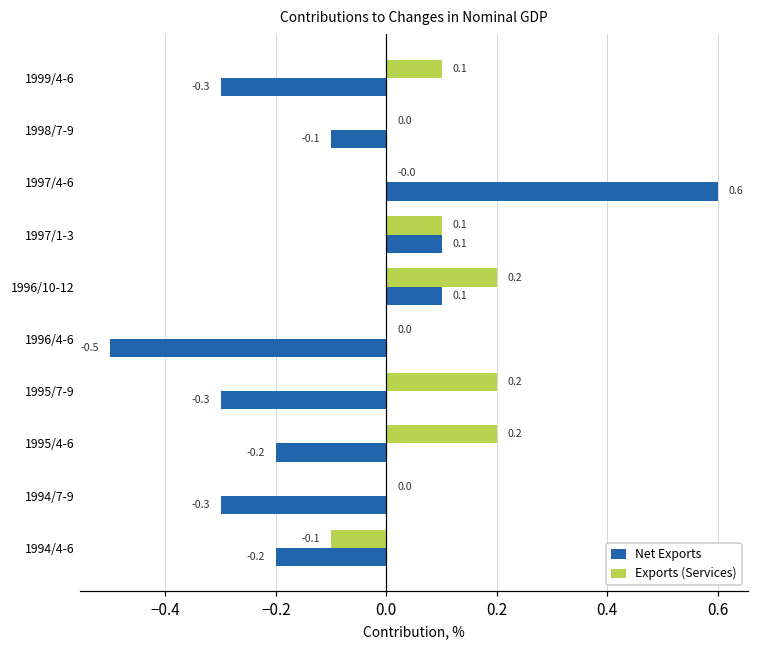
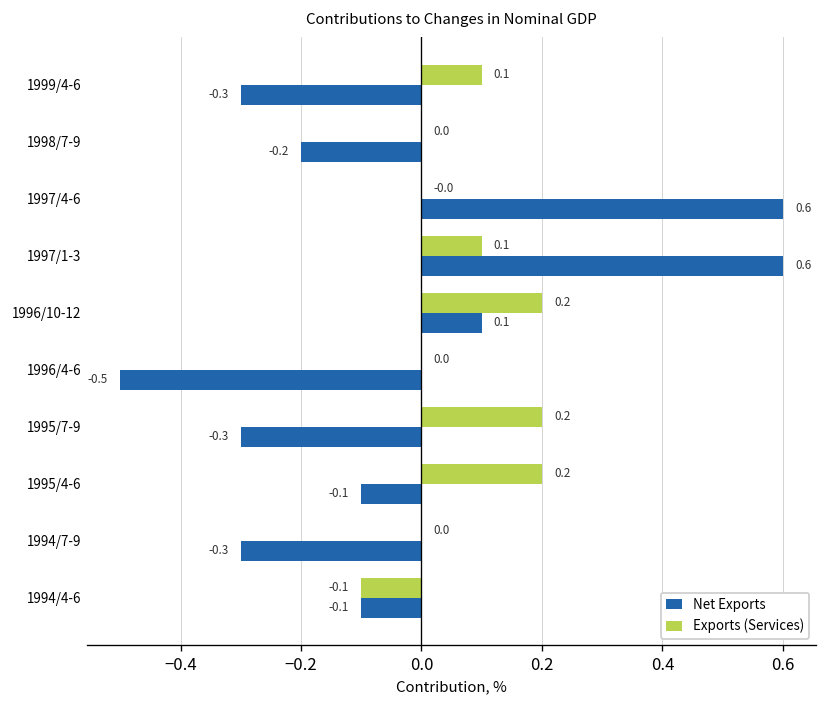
Net Exports, 1998/7-9: -0.1 -> -0.2
Net Exports, 1997/1-3: 0.1 -> 0.6
Net Exports, 1995/4-6: -0.2 -> -0.1
Net Exports, 1994/4-6: -0.2 -> -0.1
